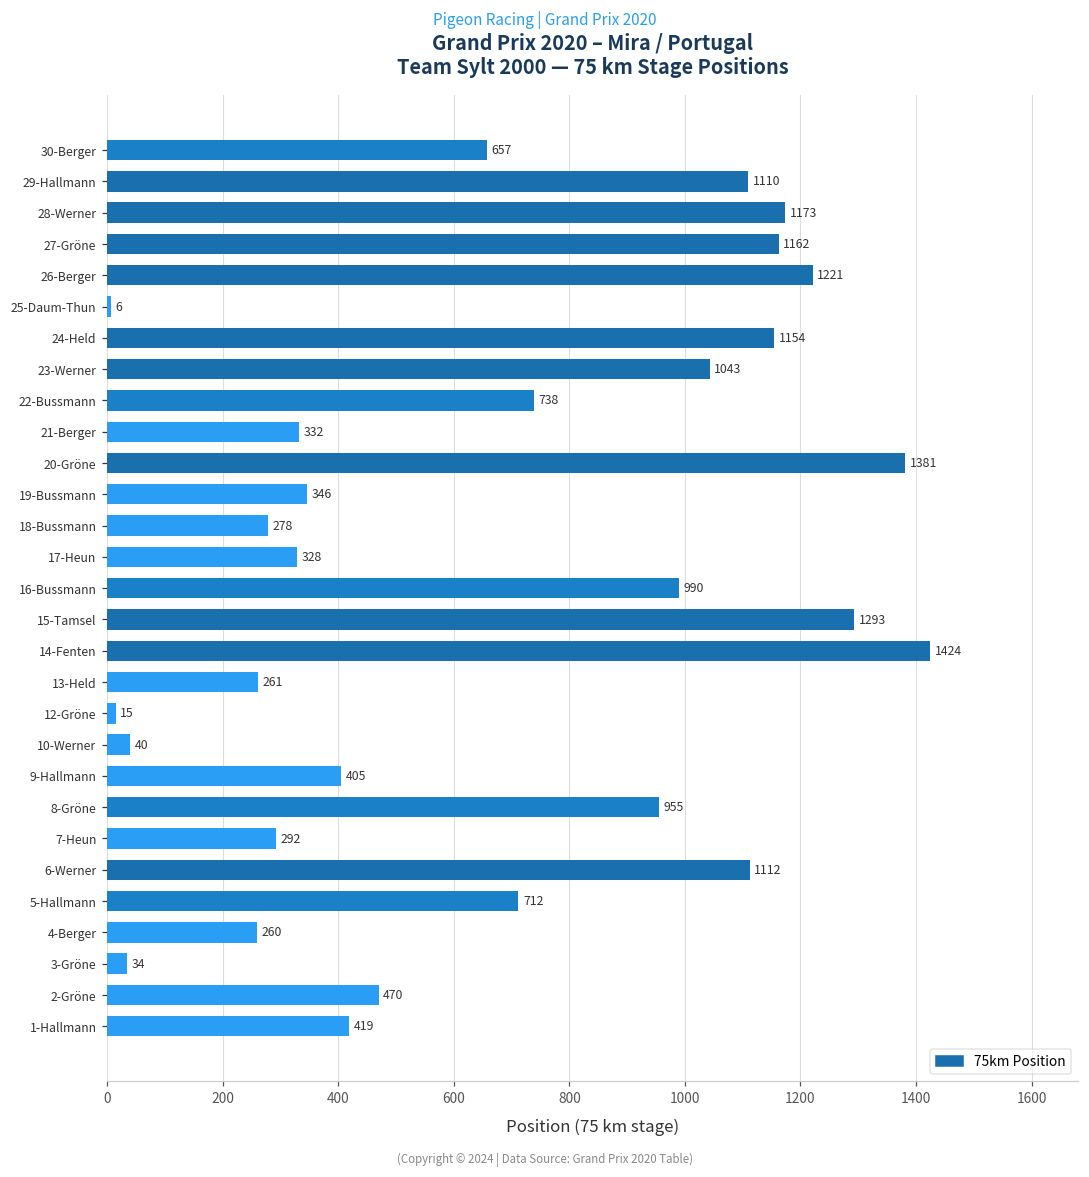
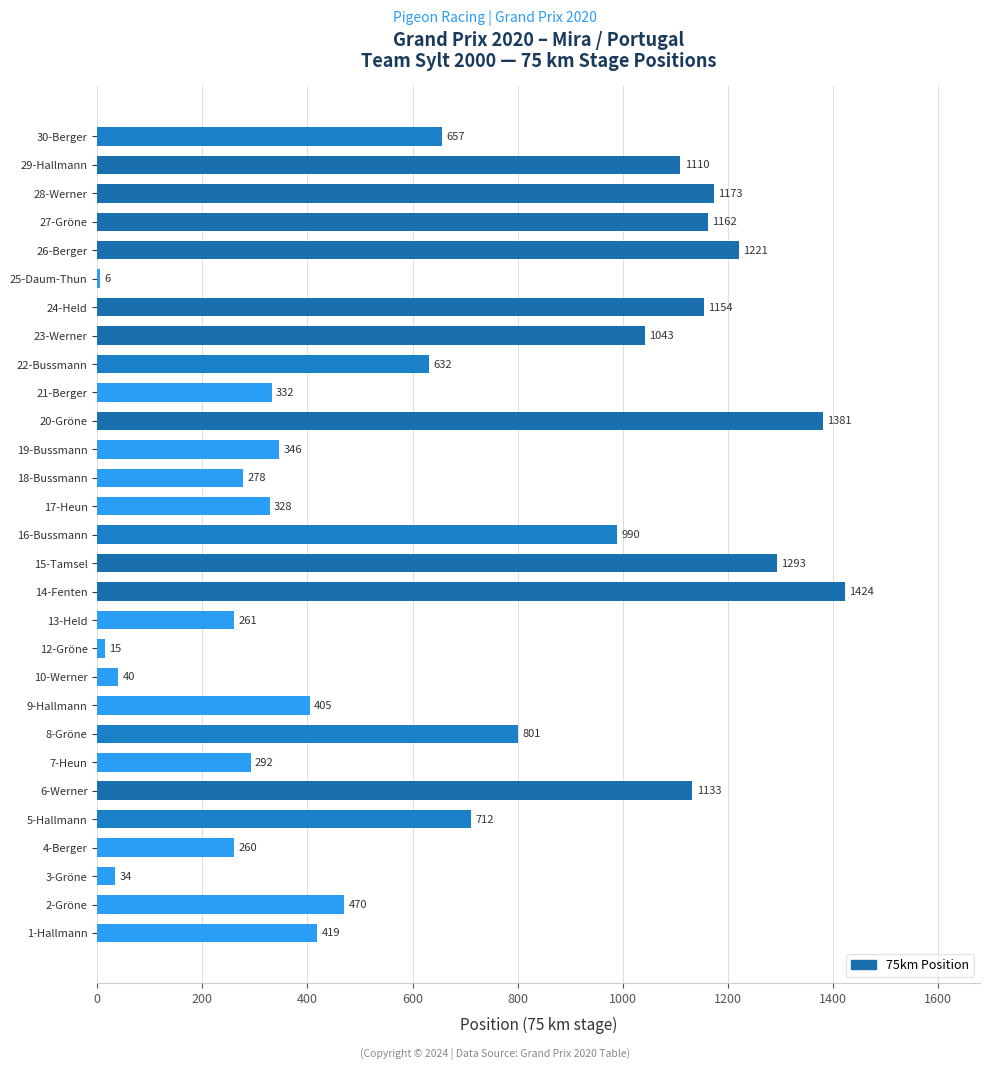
22-Bussmann: 738 -> 632
8-Gröne: 955 -> 801
6-Werner: 1112 -> 1133
